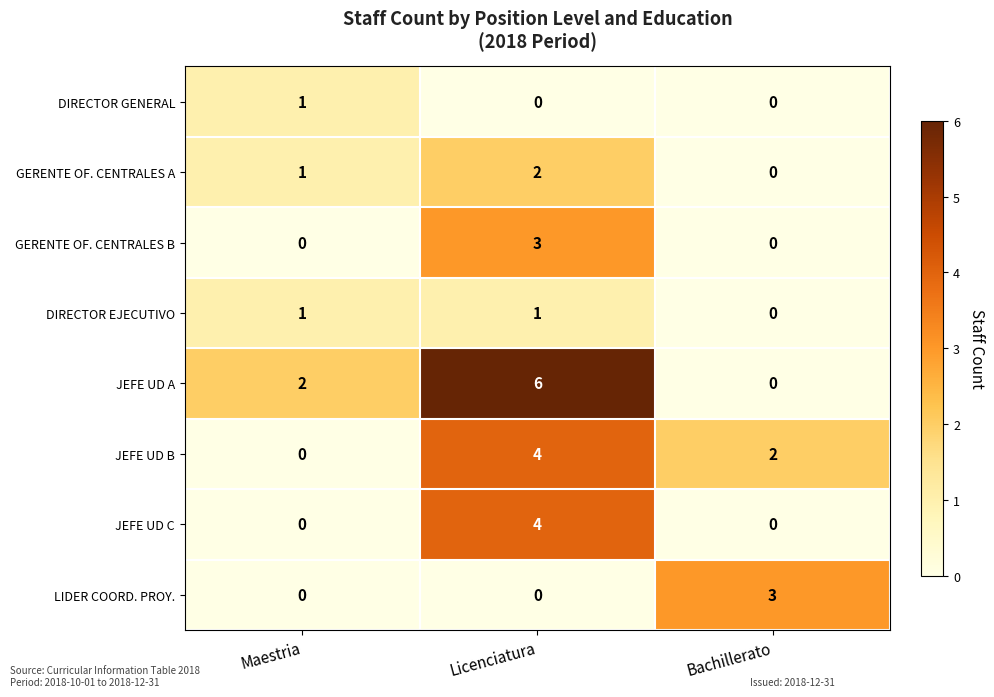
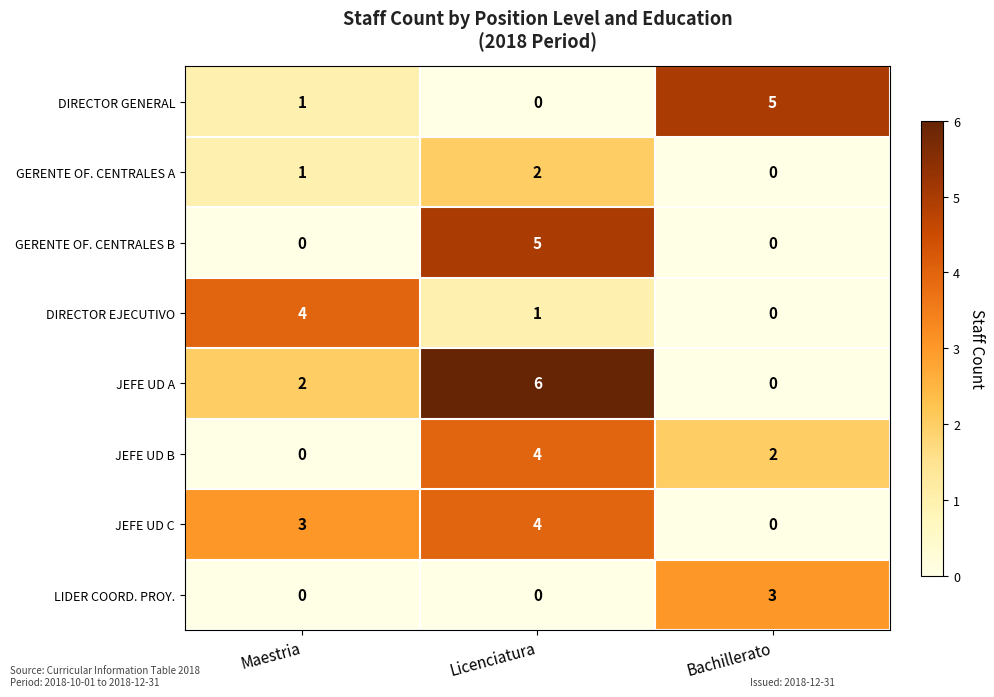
DIRECTOR GENERAL, Bachillerato: 0 -> 5
GERENTE OF. CENTRALES B, Licenciatura: 3 -> 5
DIRECTOR EJECUTIVO, Maestria: 1 -> 4
JEFE UD C, Maestria: 0 -> 3
